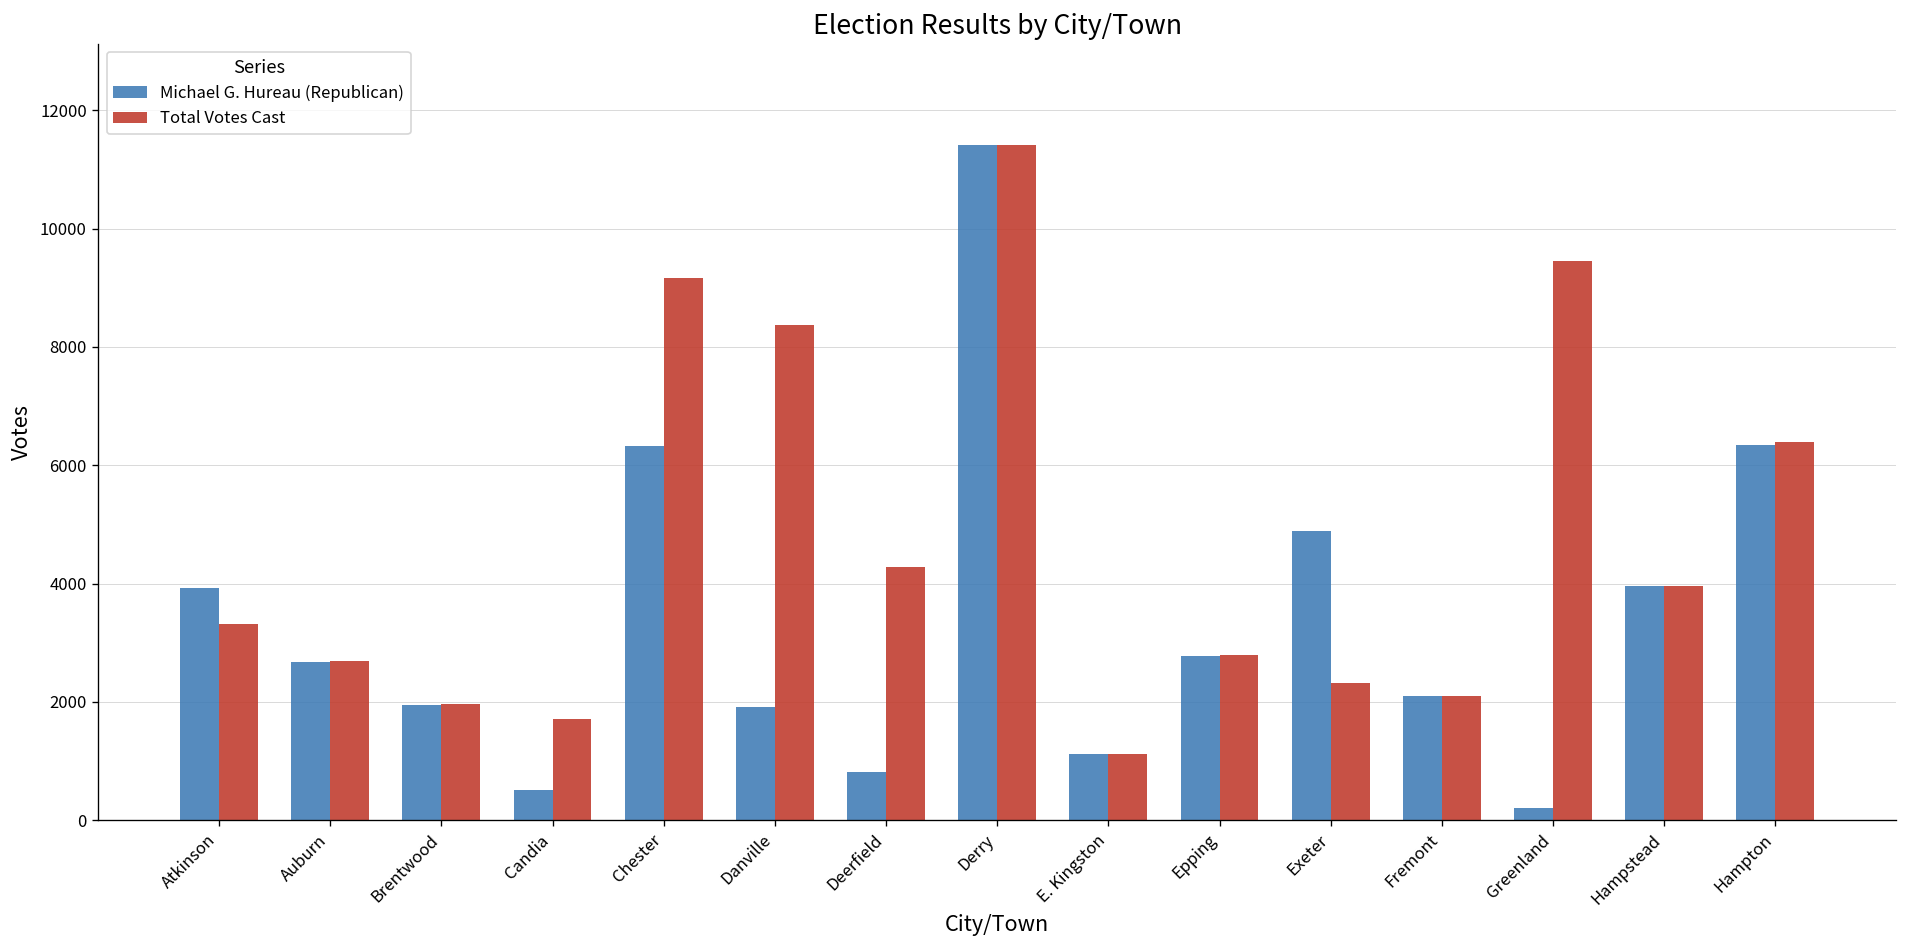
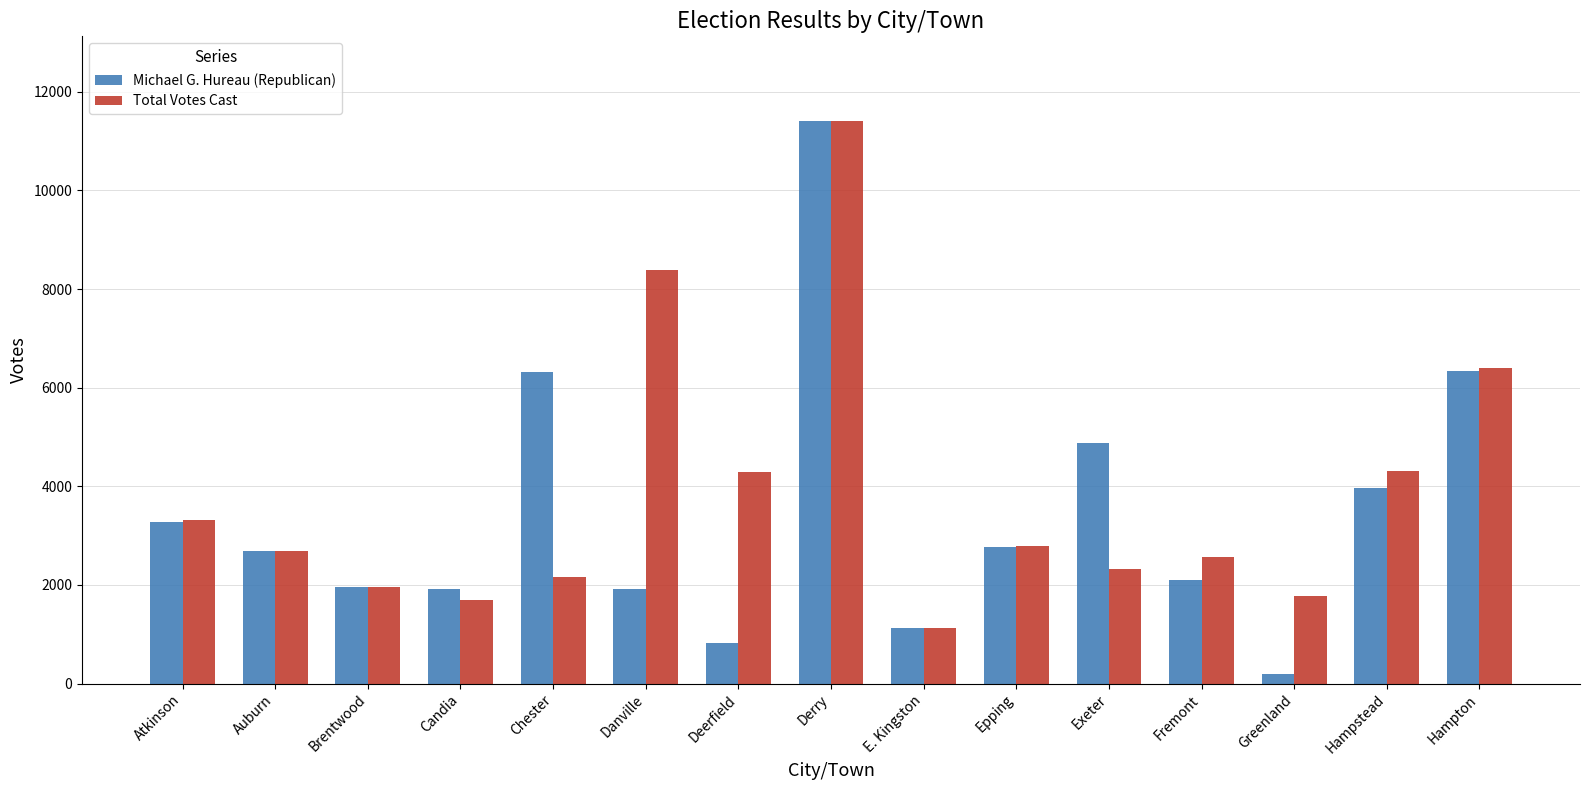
Michael G. Hureau (Republican), Atkinson: 3900 -> 3300
Michael G. Hureau (Republican), Candia: 500 -> 1900
Total Votes Cast, Chester: 9200 -> 2200
Total Votes Cast, Fremont: 2100 -> 2600
Total Votes Cast, Greenland: 9400 -> 1800
Total Votes Cast, Hampstead: 4000 -> 4300
